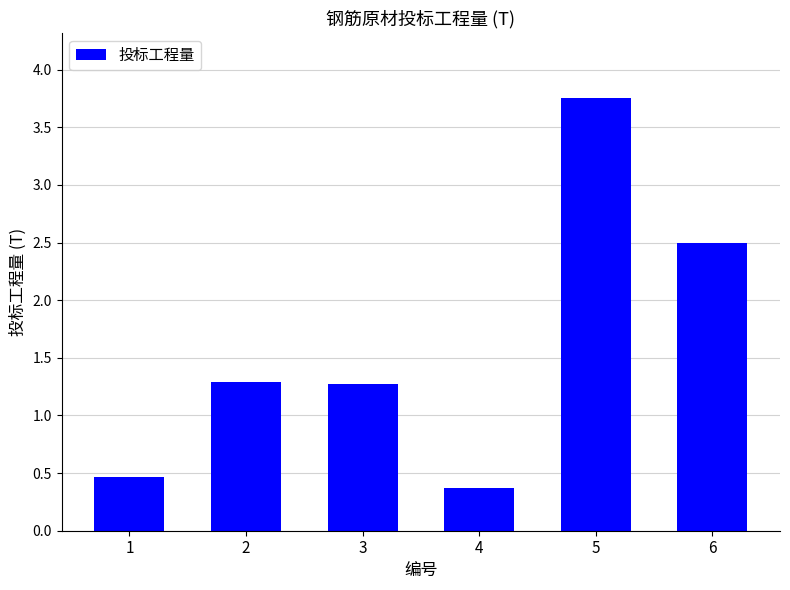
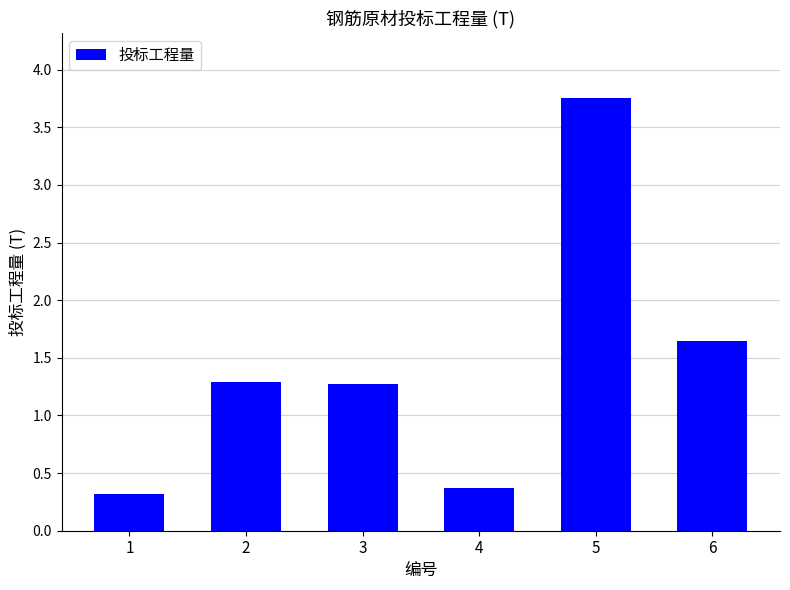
1: 0.47 -> 0.32
6: 2.50 -> 1.65
